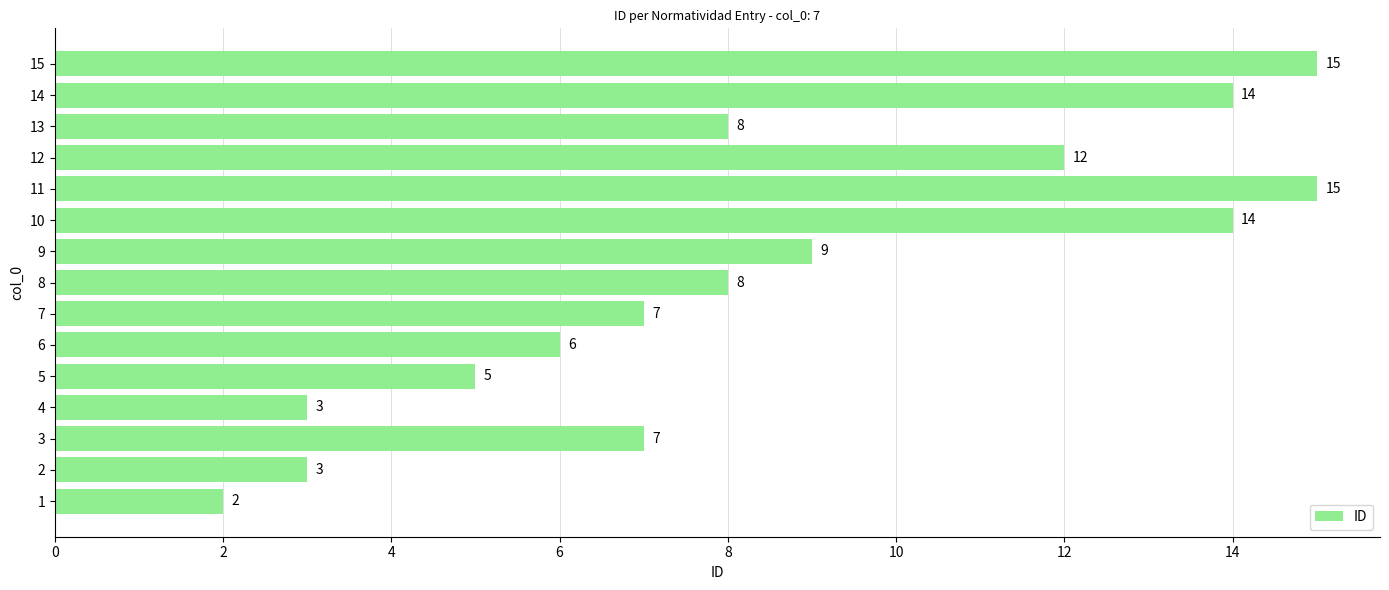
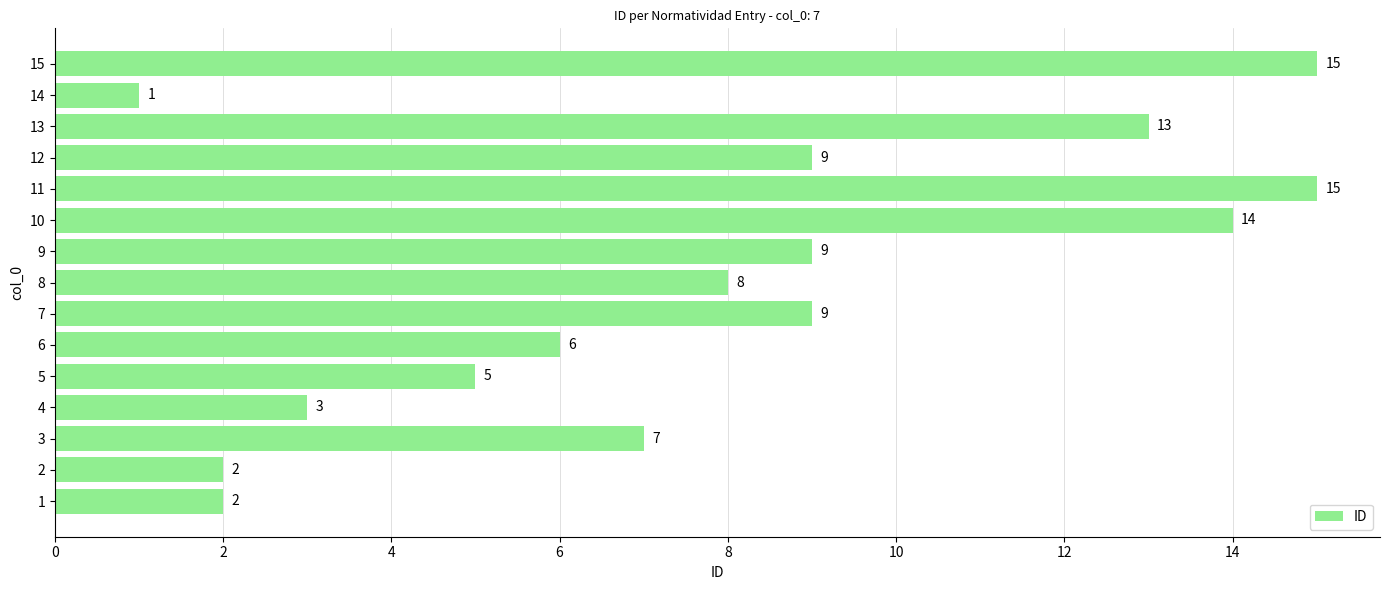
14: 14 -> 1
13: 8 -> 13
12: 12 -> 9
7: 7 -> 9
2: 3 -> 2
